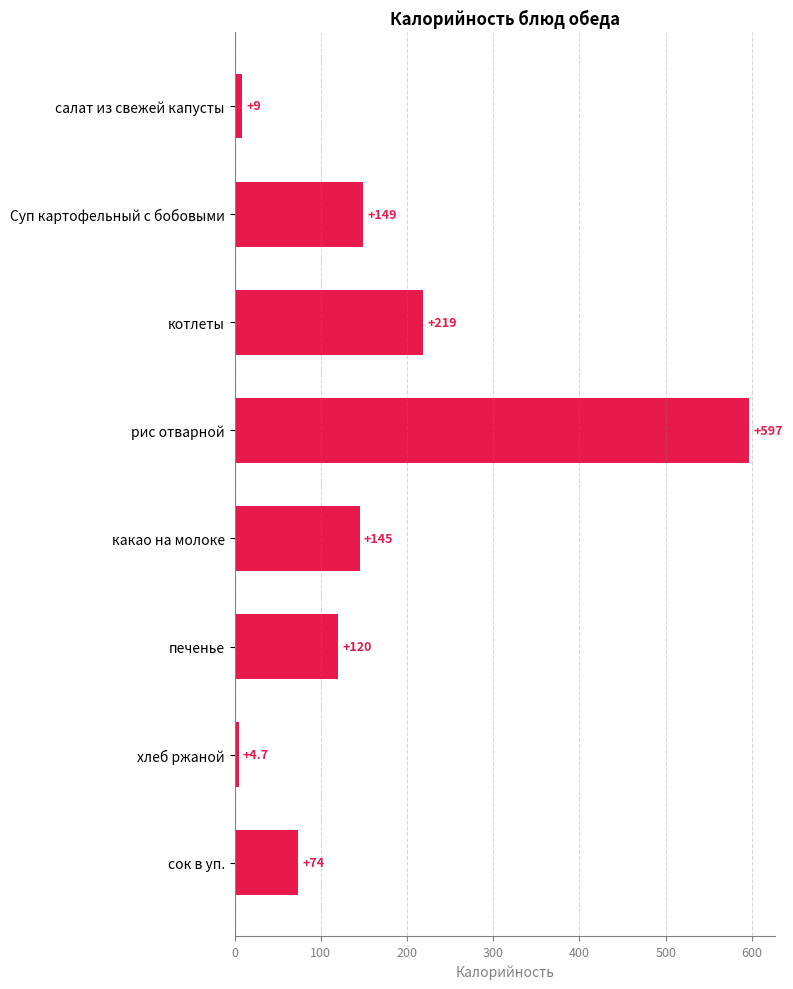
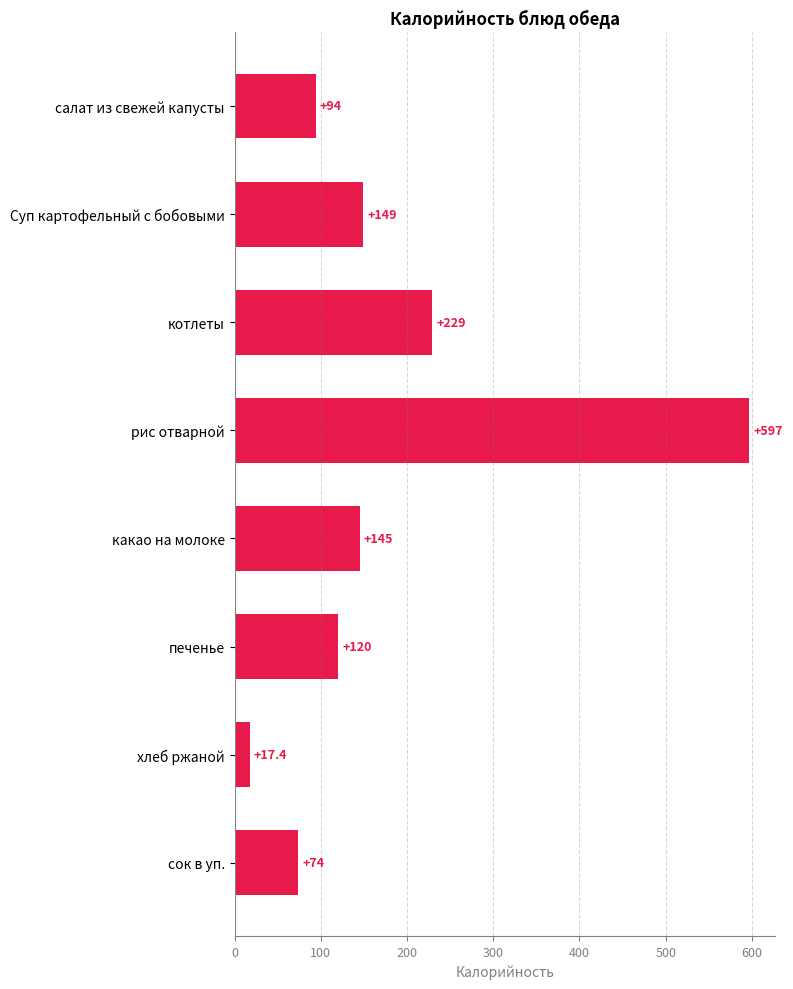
салат из свежей капусты: +9 -> +94
котлеты: +219 -> +229
хлеб ржаной: +4.7 -> +17.4
